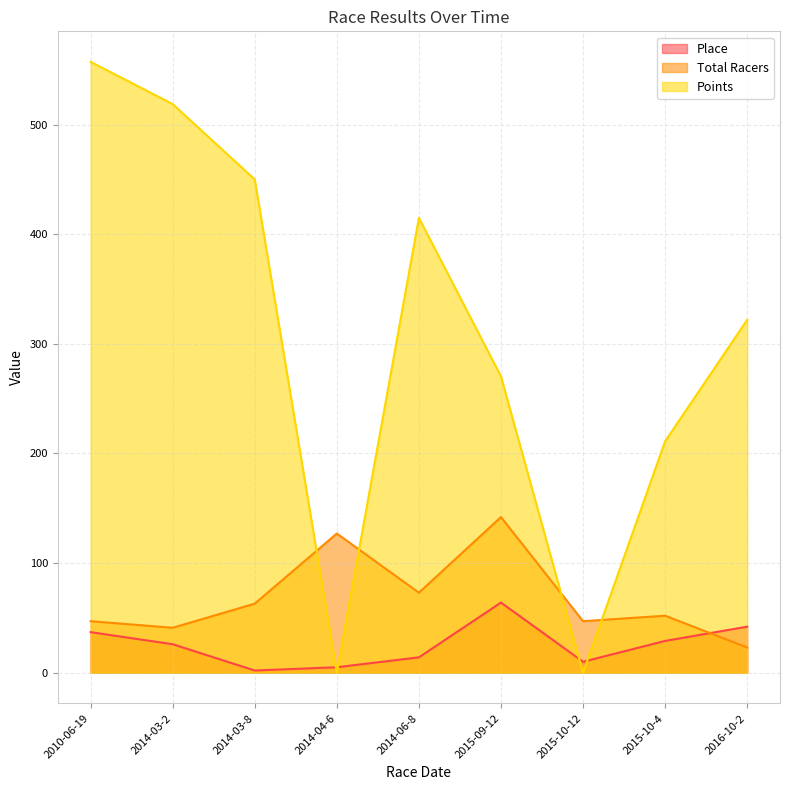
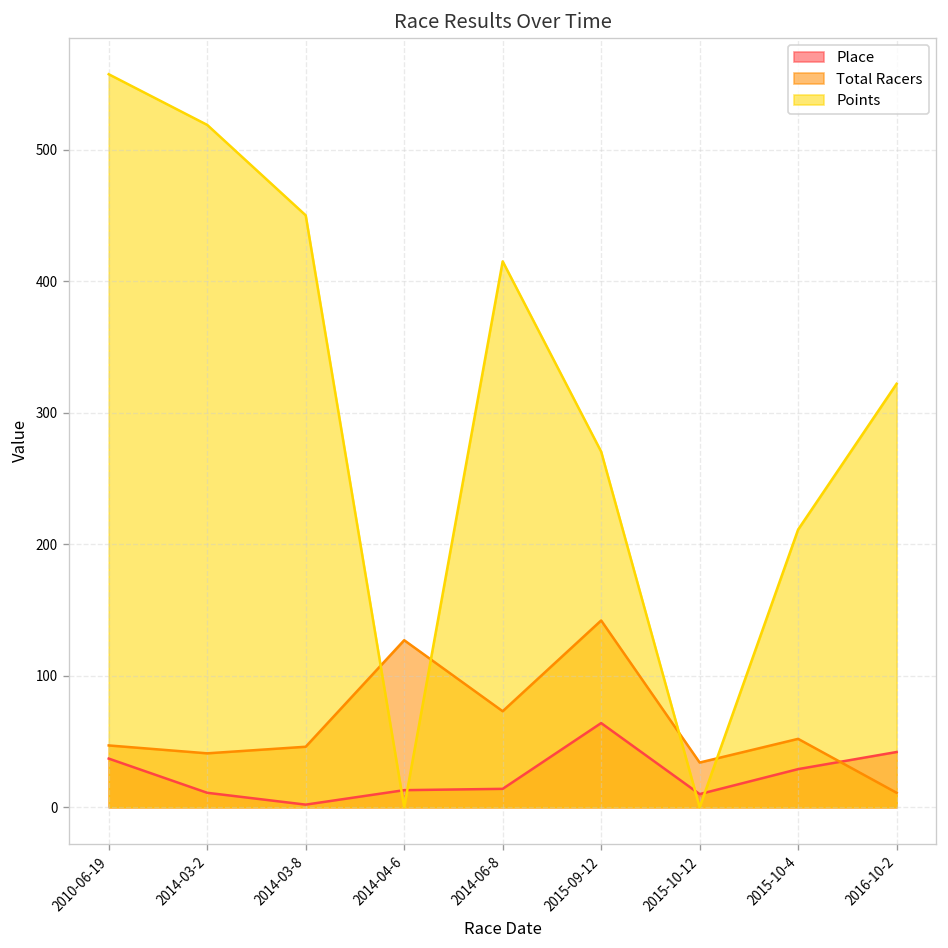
Place, 2014-03-2: 26 -> 11
Total Racers, 2014-03-8: 63 -> 46
Place, 2014-04-6: 5 -> 13
Total Racers, 2015-10-12: 47 -> 34
Total Racers, 2016-10-2: 23 -> 11
